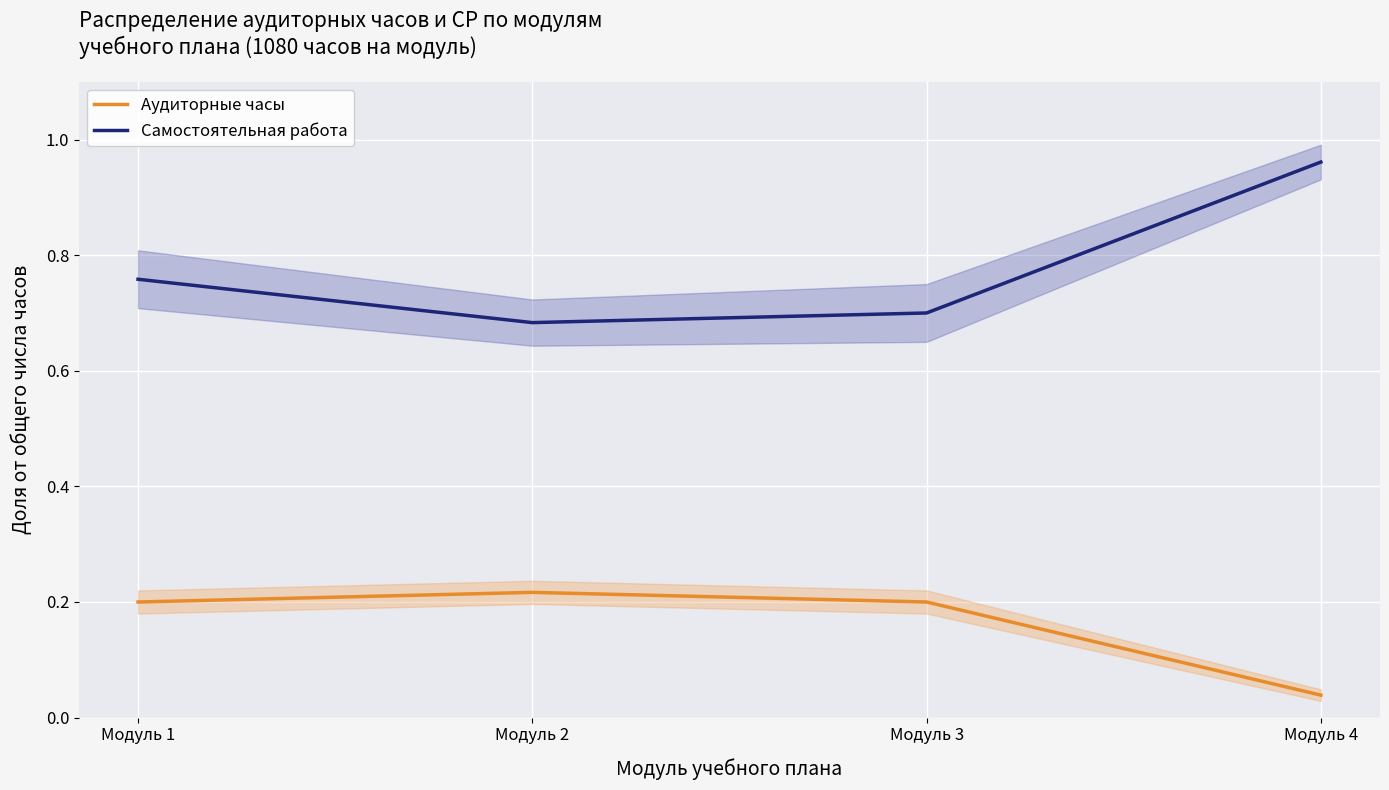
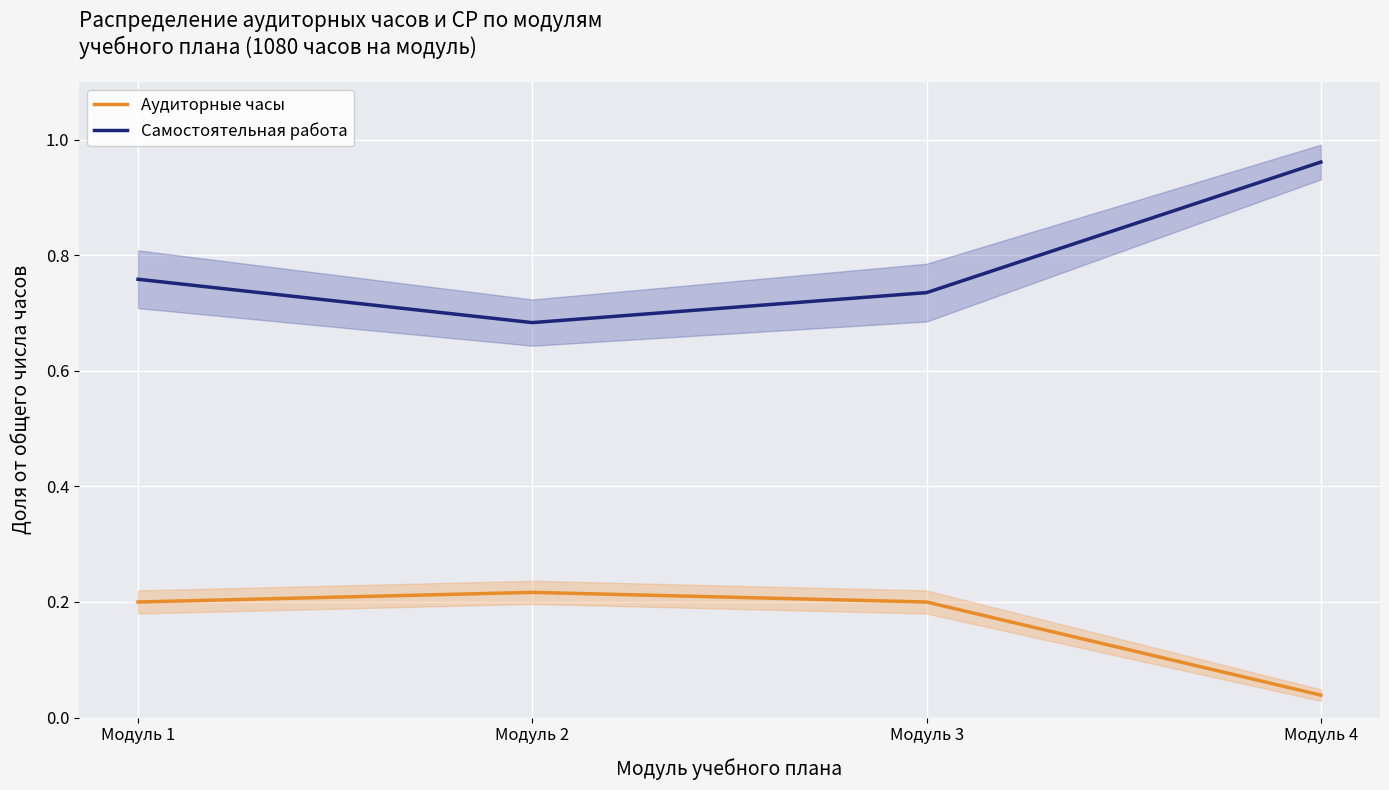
Самостоятельная работа, Модуль 3: 0.70 -> 0.74
